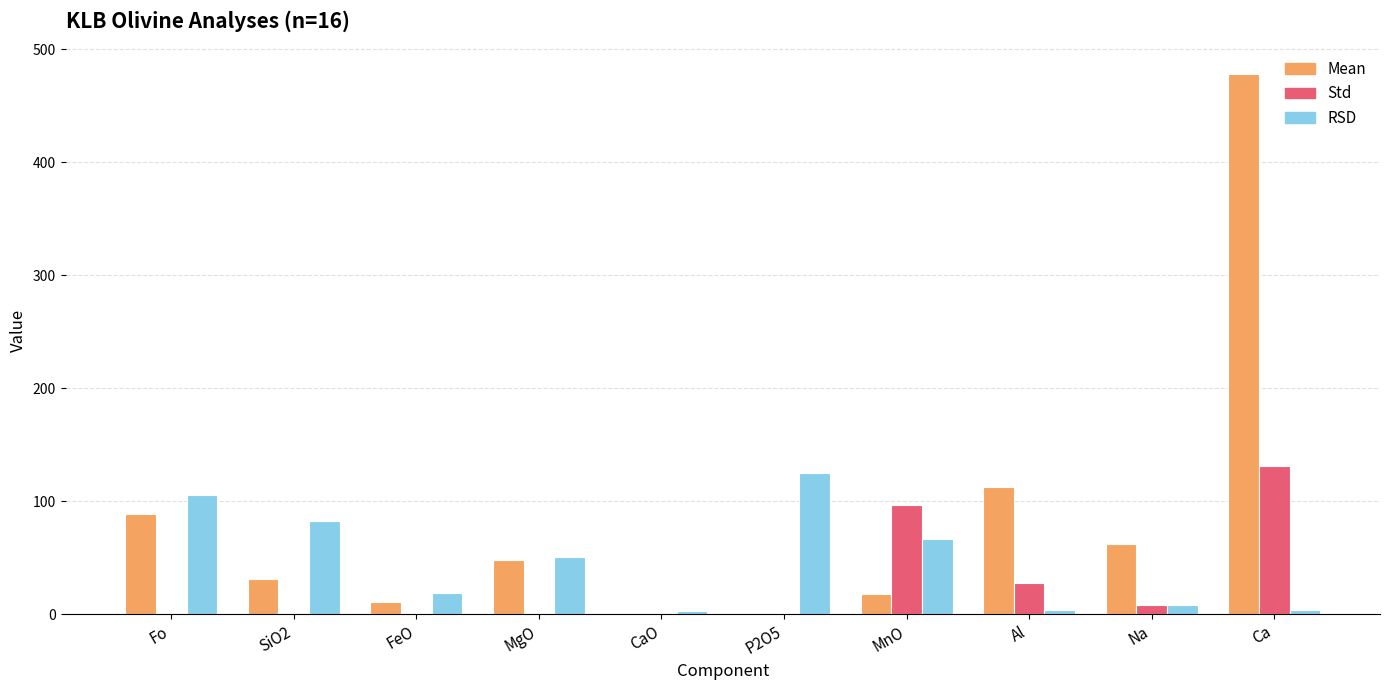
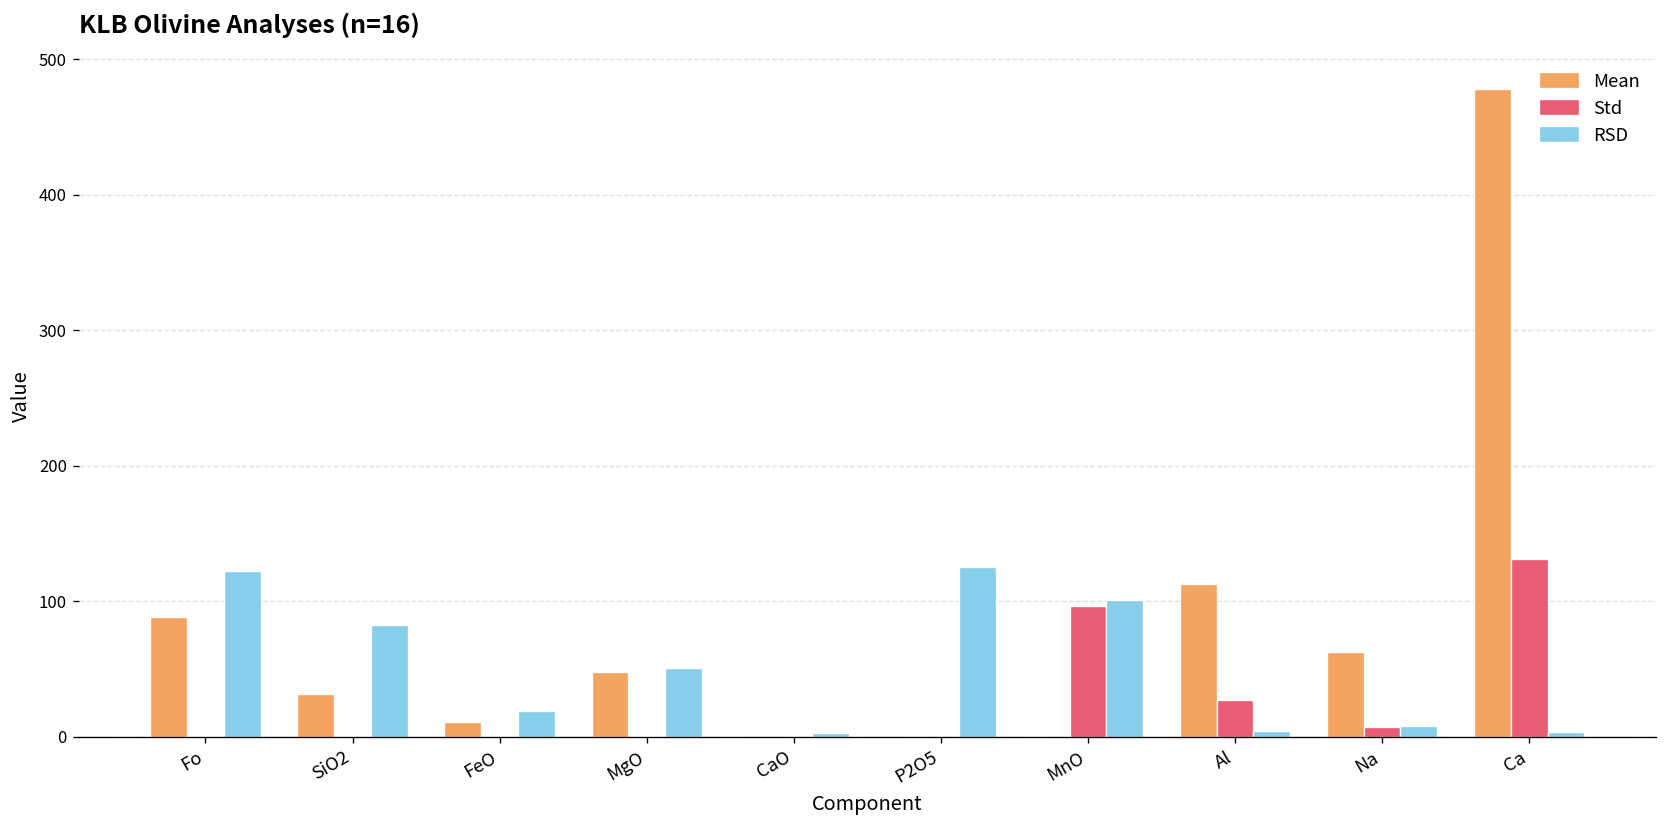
RSD, Fo: 106 -> 123
Mean, MnO: 18 -> 0
RSD, MnO: 67 -> 101
